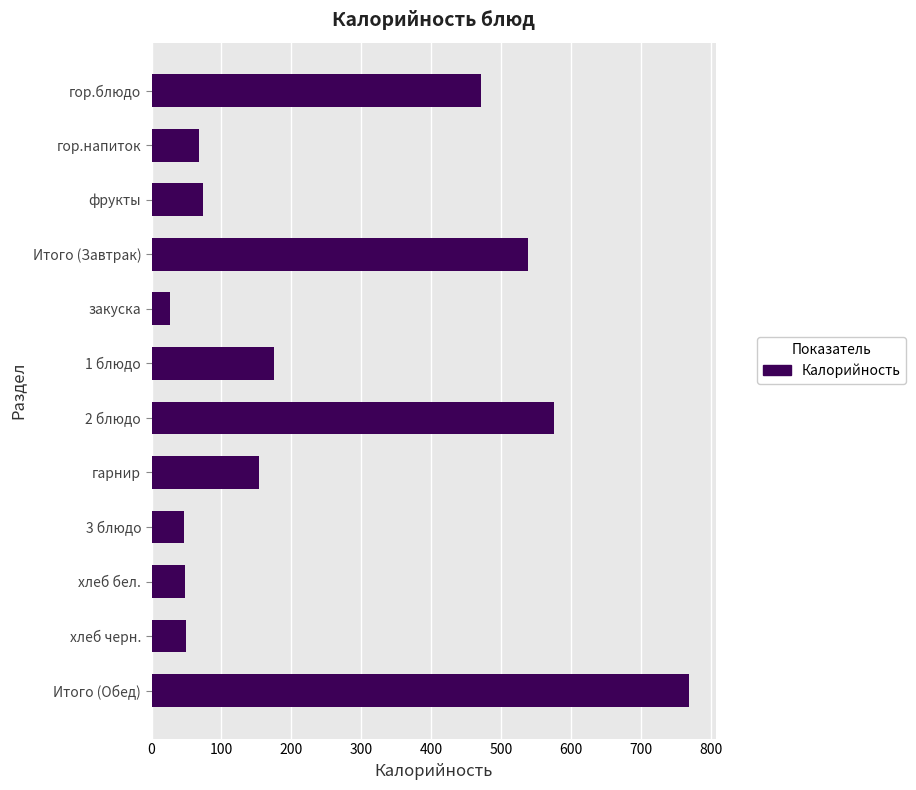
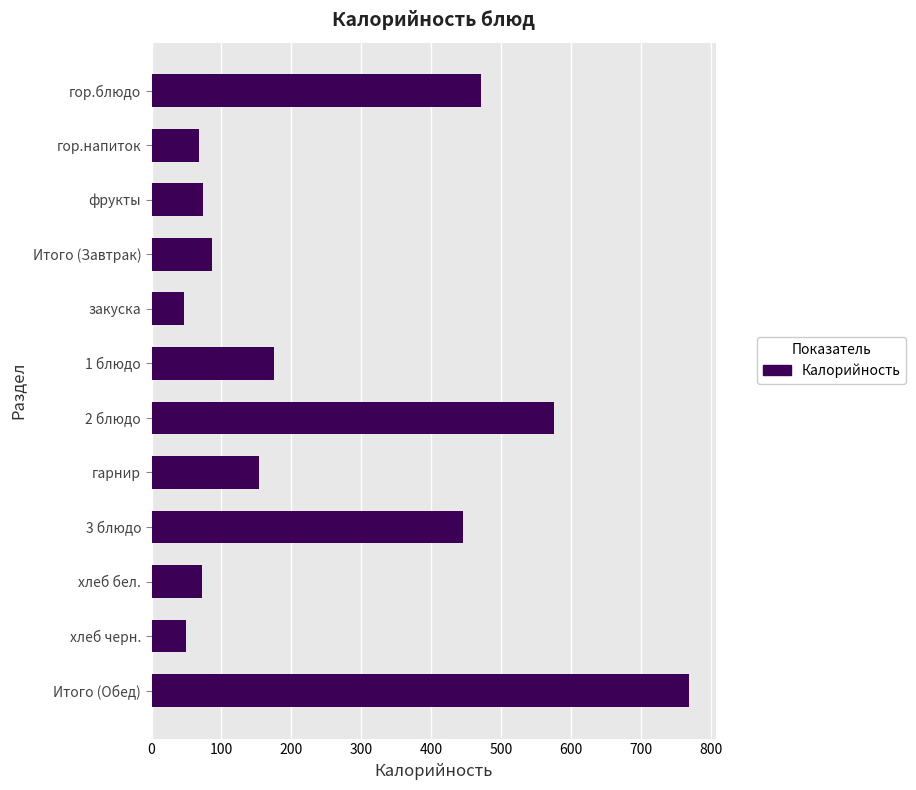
Итого (Завтрак): 540 -> 90
закуска: 30 -> 50
3 блюдо: 50 -> 440
хлеб бел.: 50 -> 70
